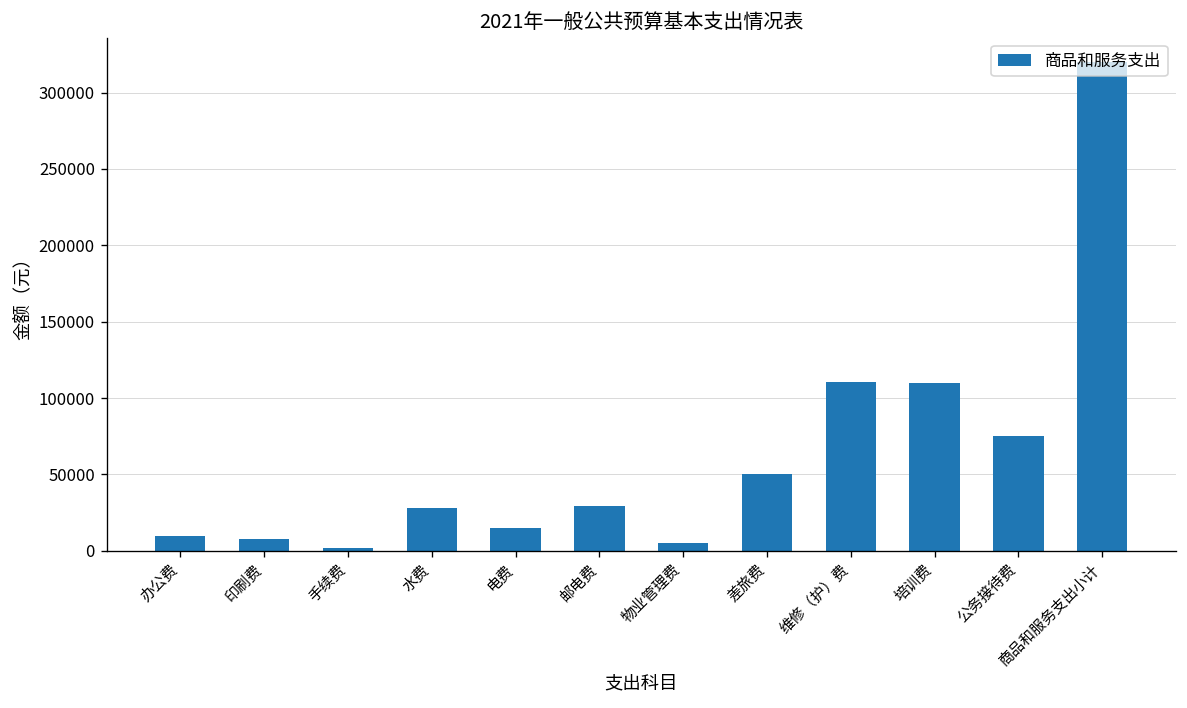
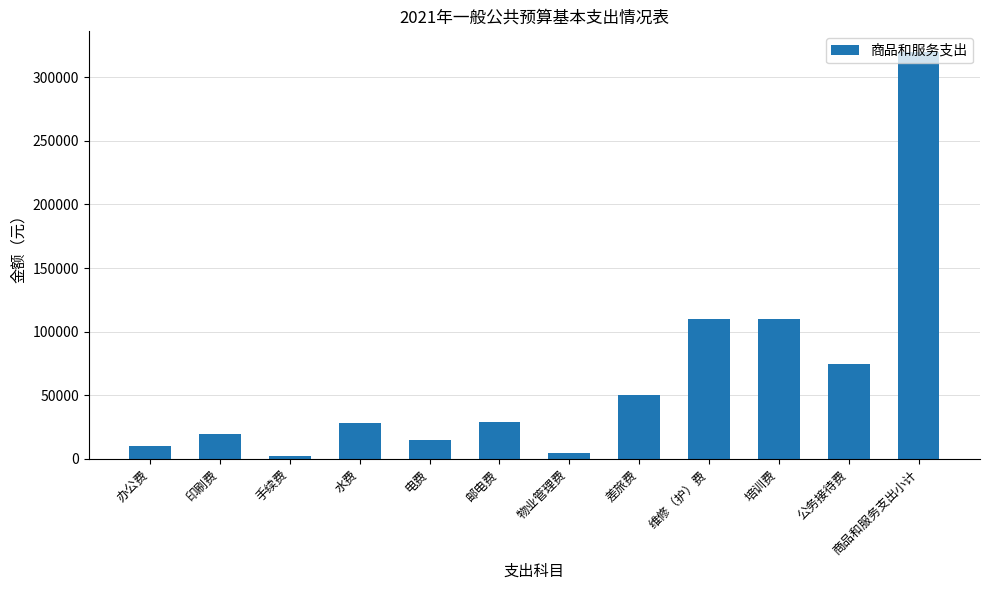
印刷费: 7000 -> 20000
